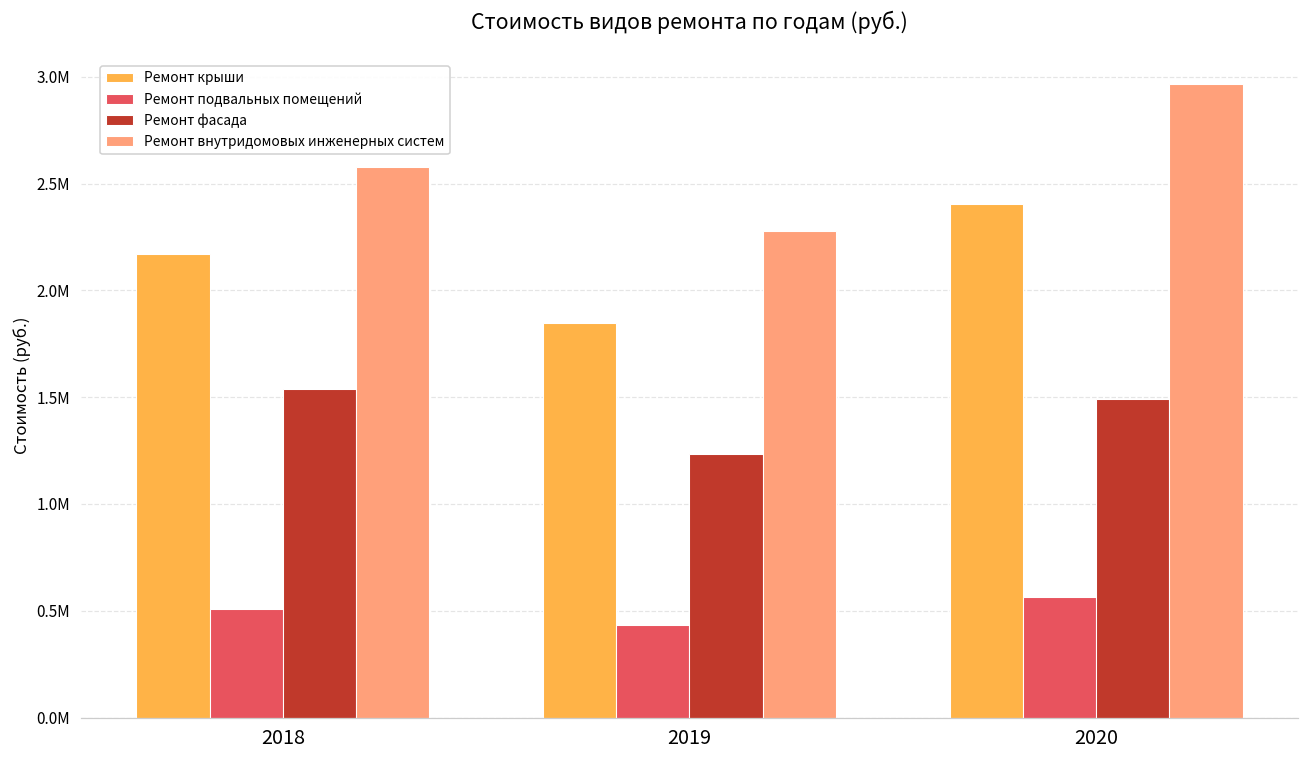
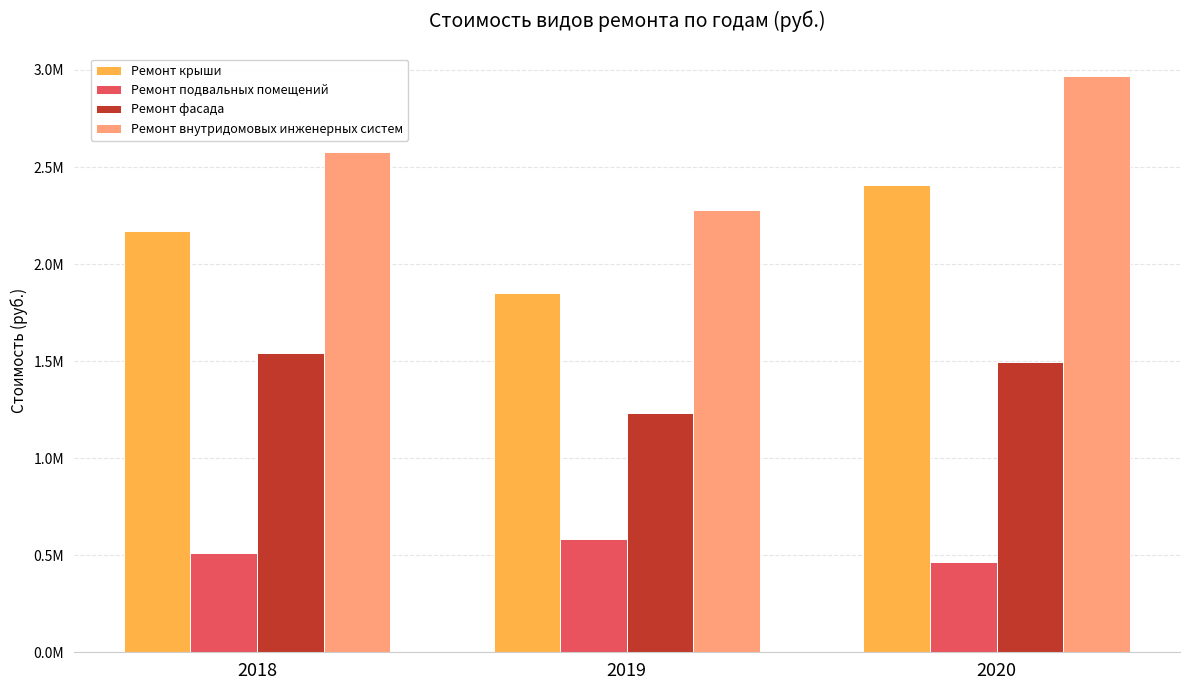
Ремонт подвальных помещений, 2019: 430000 -> 580000
Ремонт подвальных помещений, 2020: 560000 -> 460000
